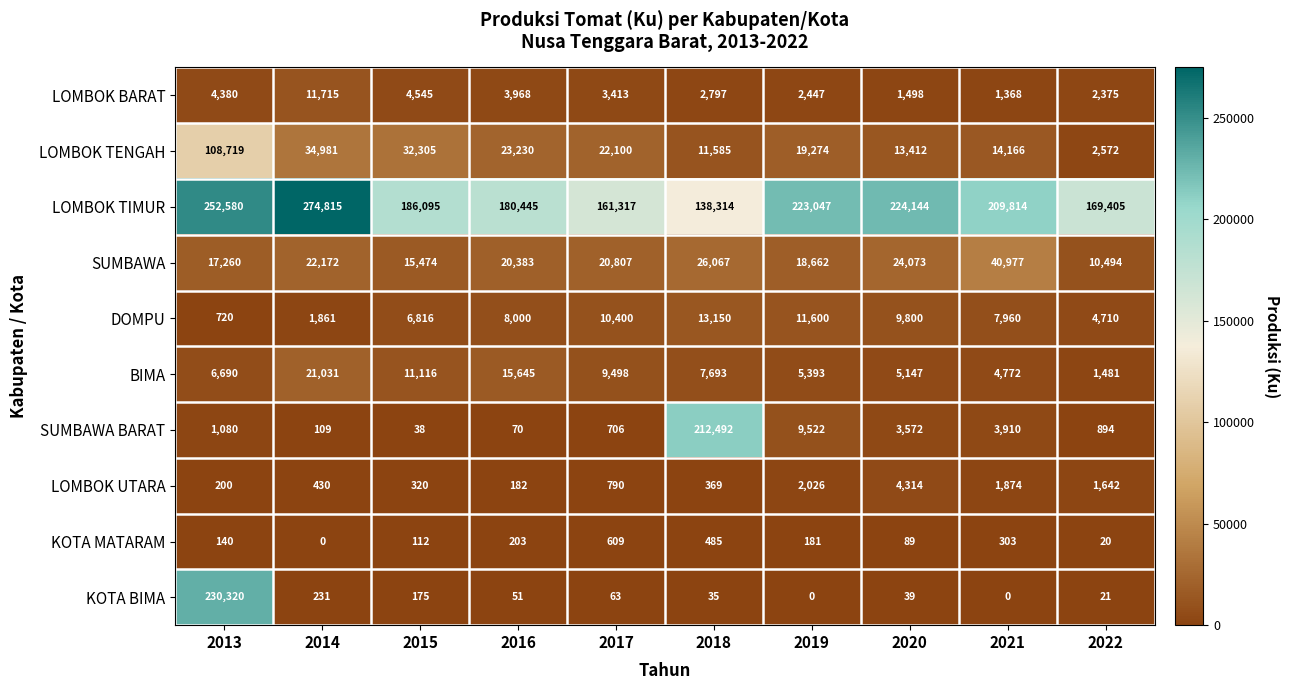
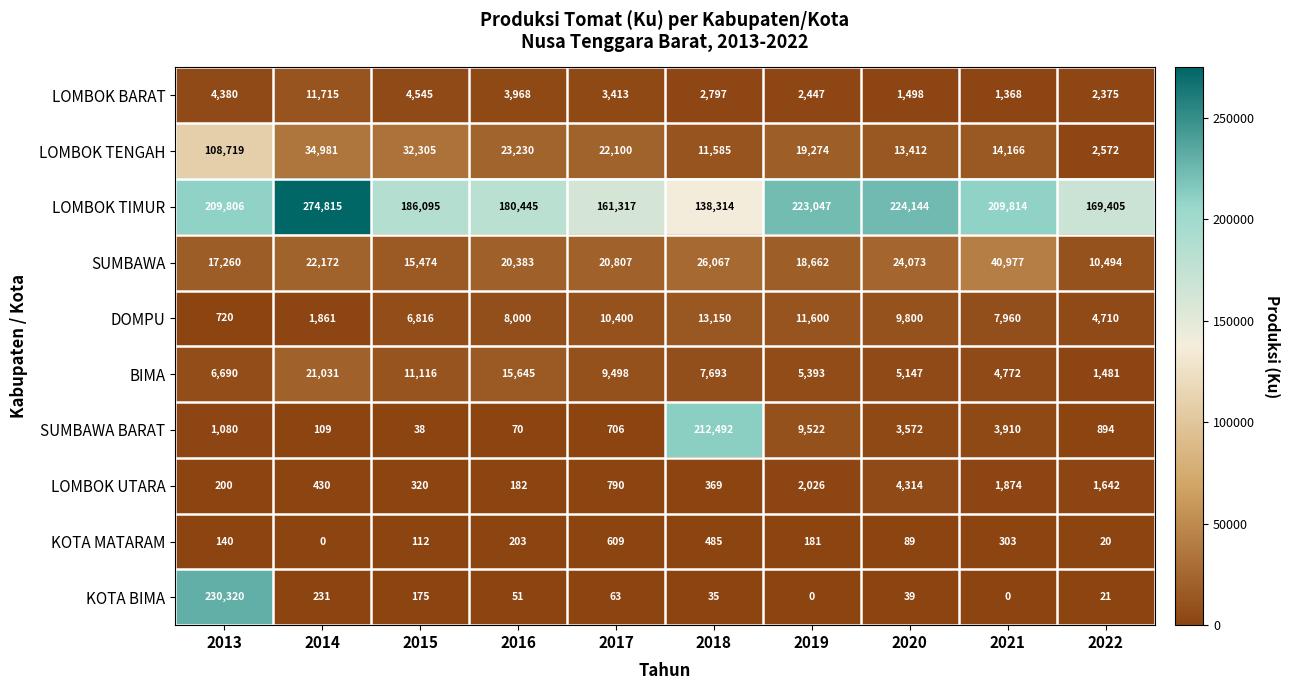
LOMBOK TIMUR, 2013: 252,580 -> 209,806
